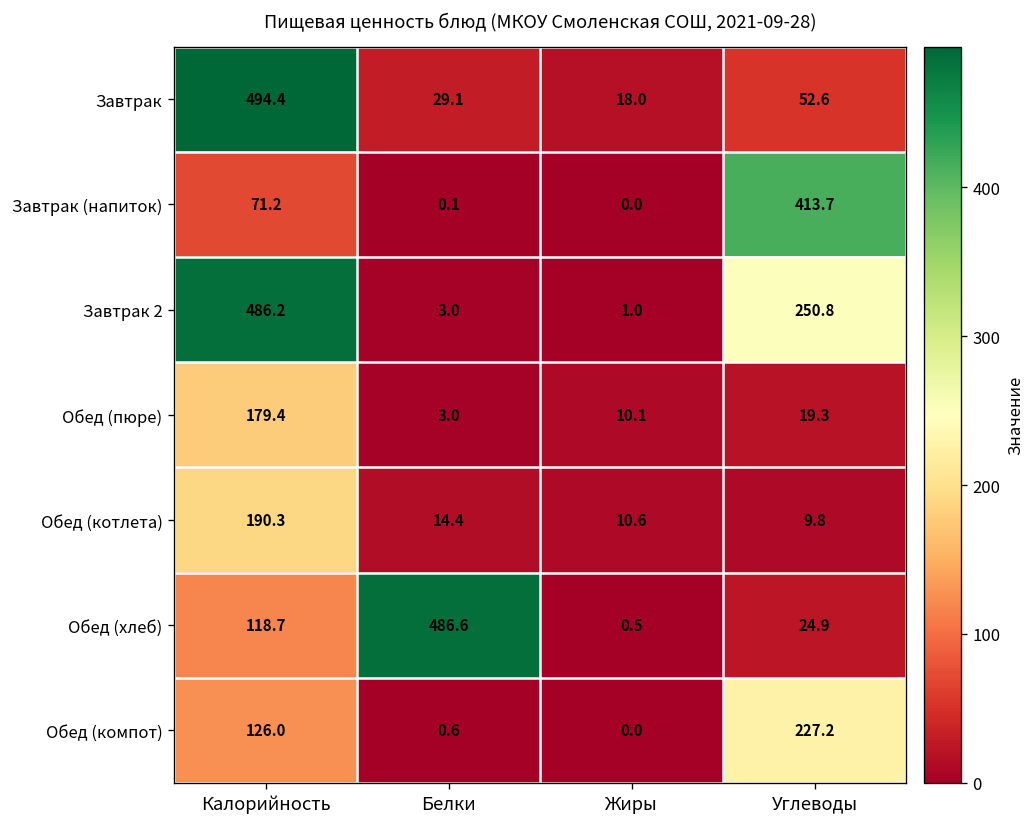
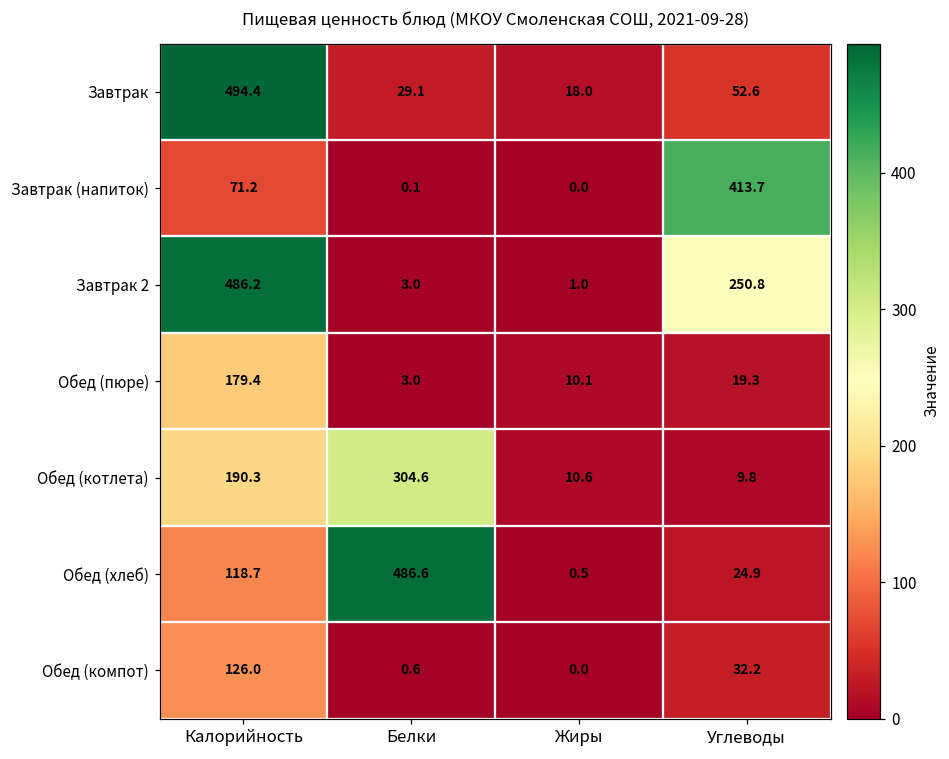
Обед (котлета), Белки: 14.4 -> 304.6
Обед (компот), Углеводы: 227.2 -> 32.2
